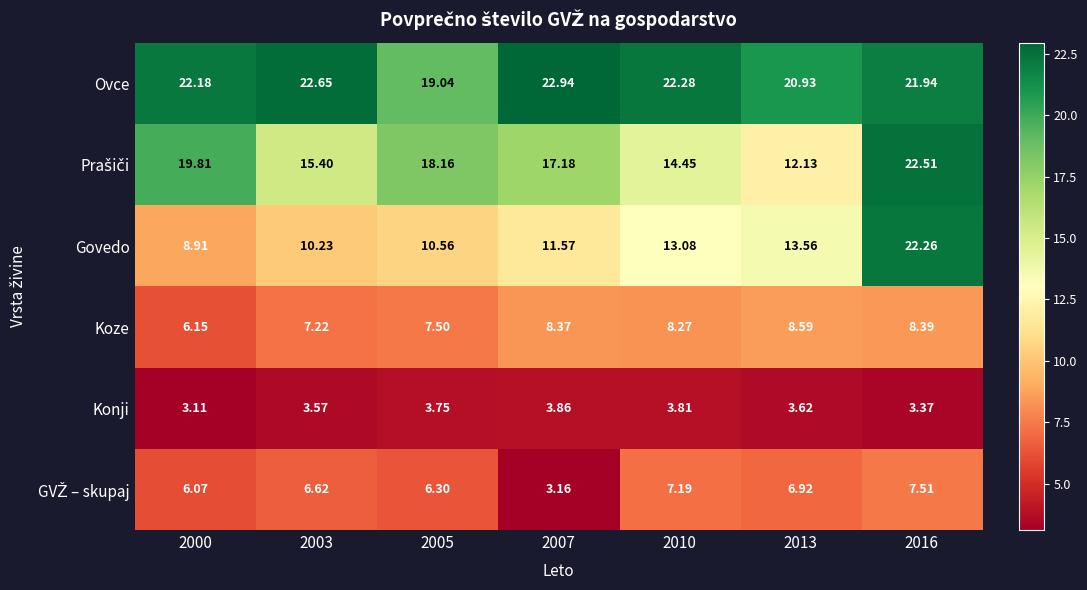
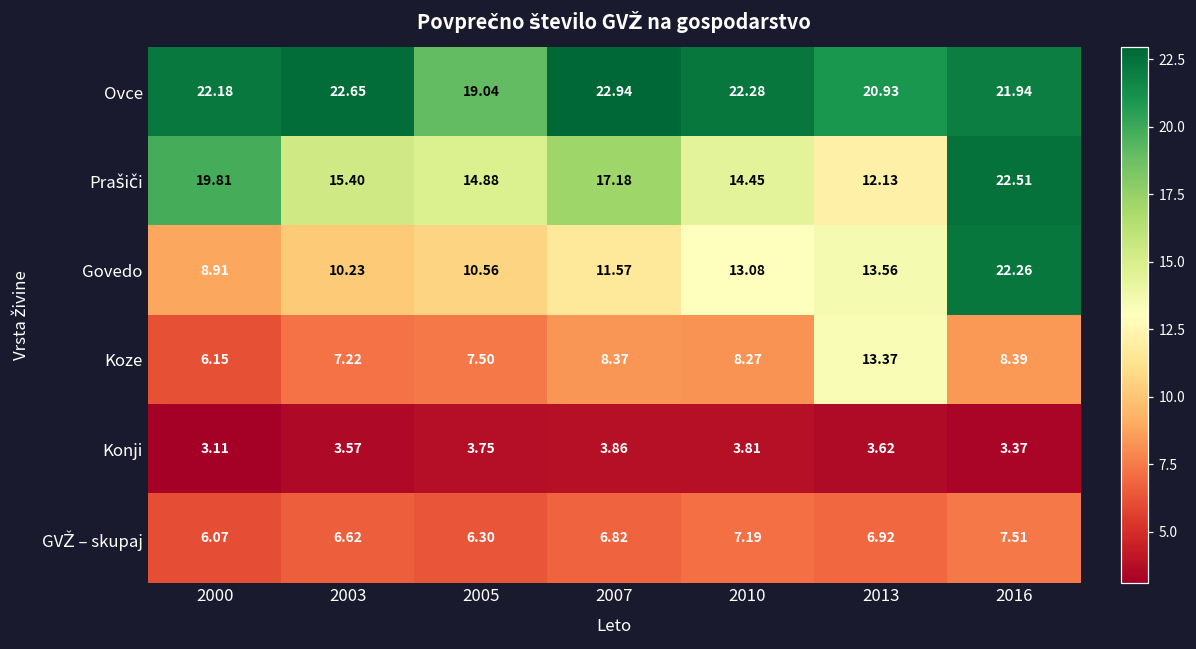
Prašiči, 2005: 18.16 -> 14.88
Koze, 2013: 8.59 -> 13.37
GVŽ – skupaj, 2007: 3.16 -> 6.82
